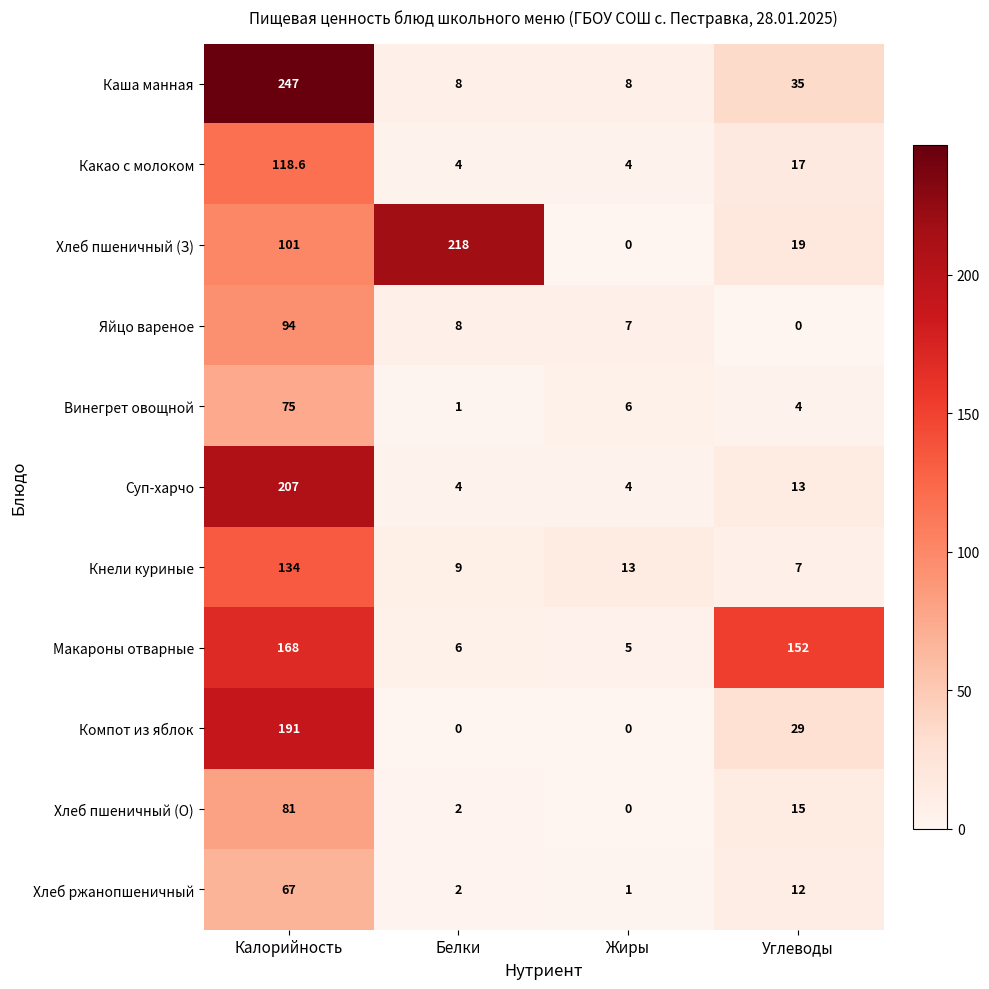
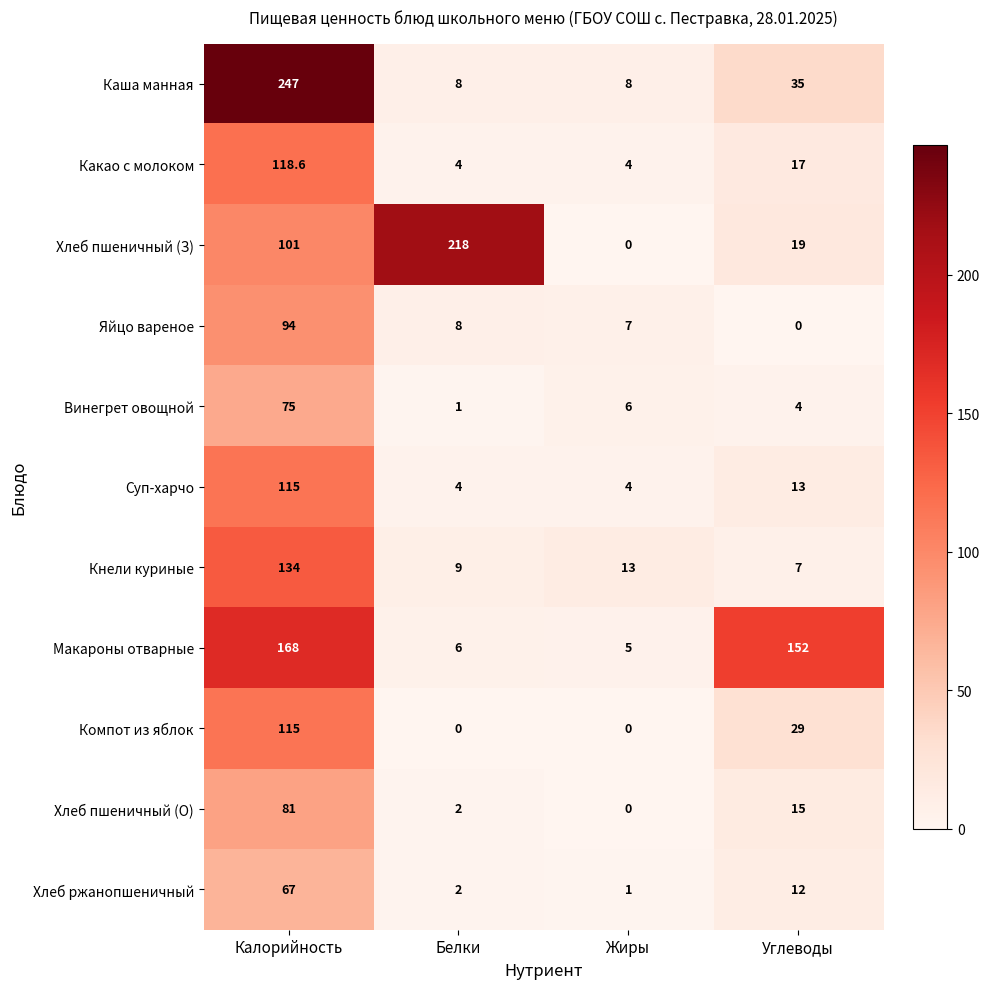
Суп-харчо, Калорийность: 207 -> 115
Компот из яблок, Калорийность: 191 -> 115
